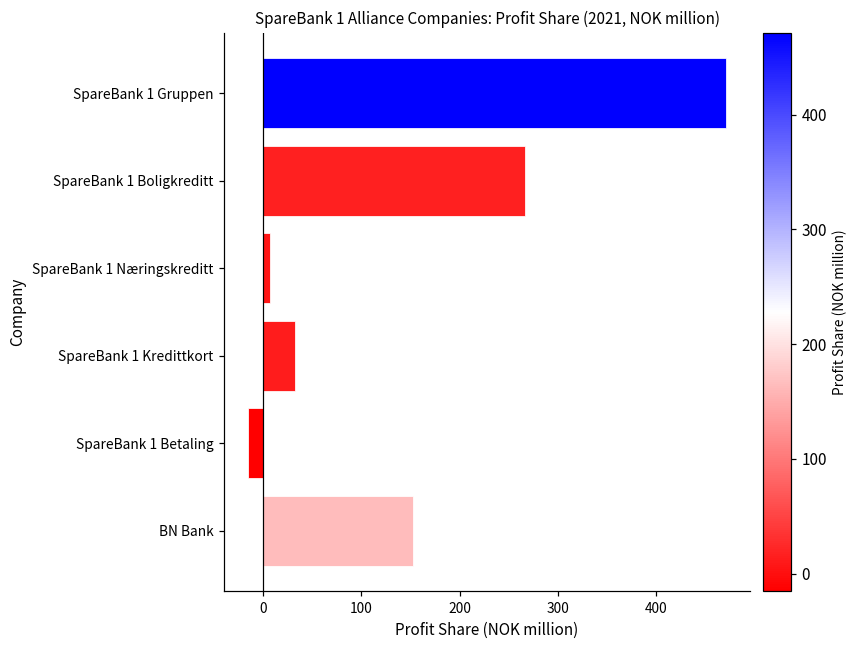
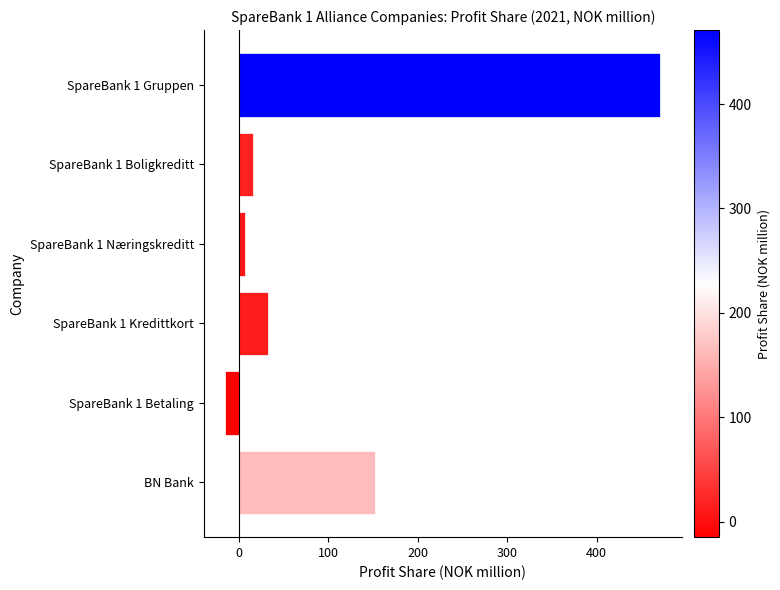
SpareBank 1 Boligkreditt: 270 -> 20
